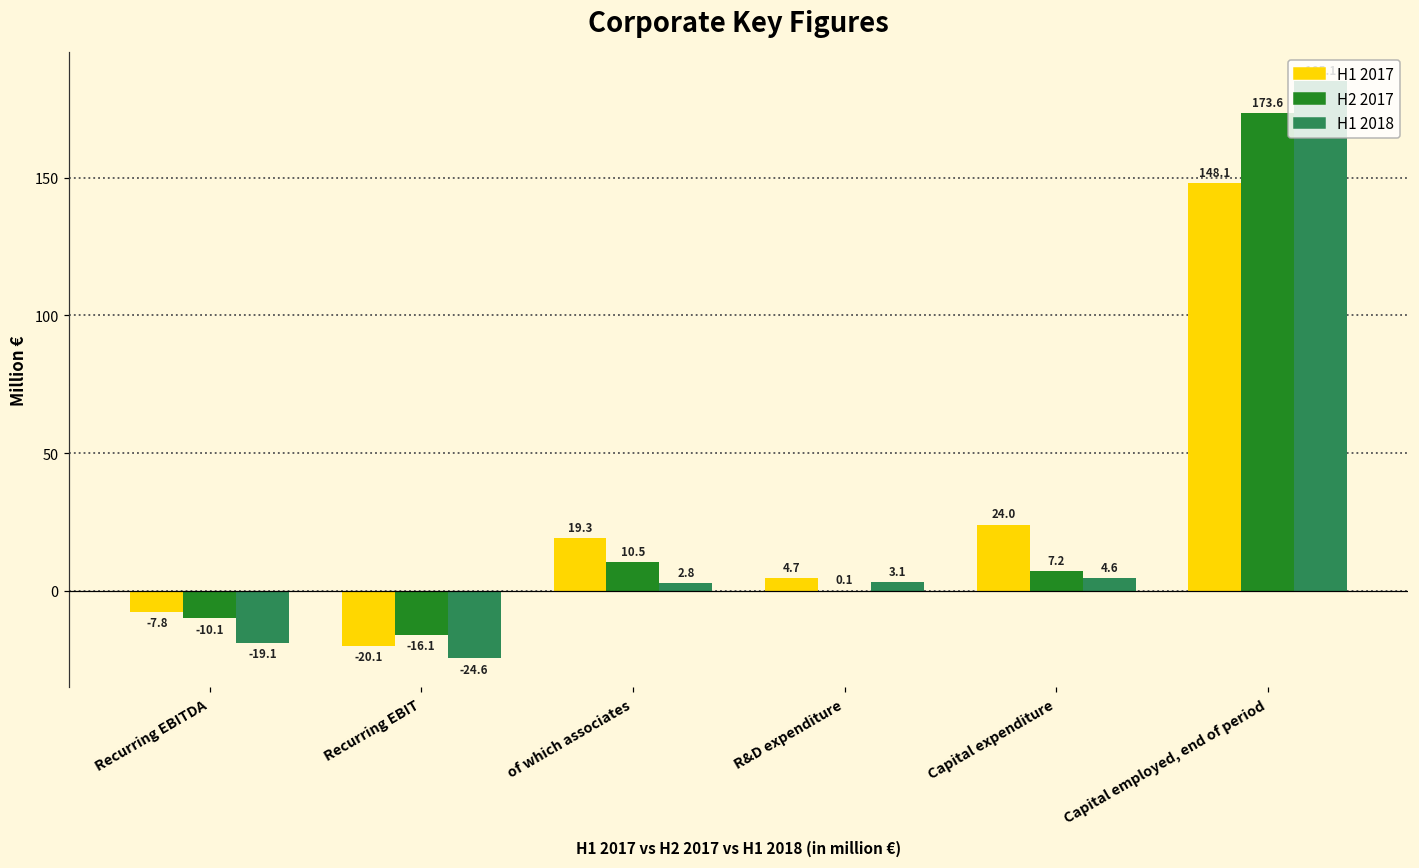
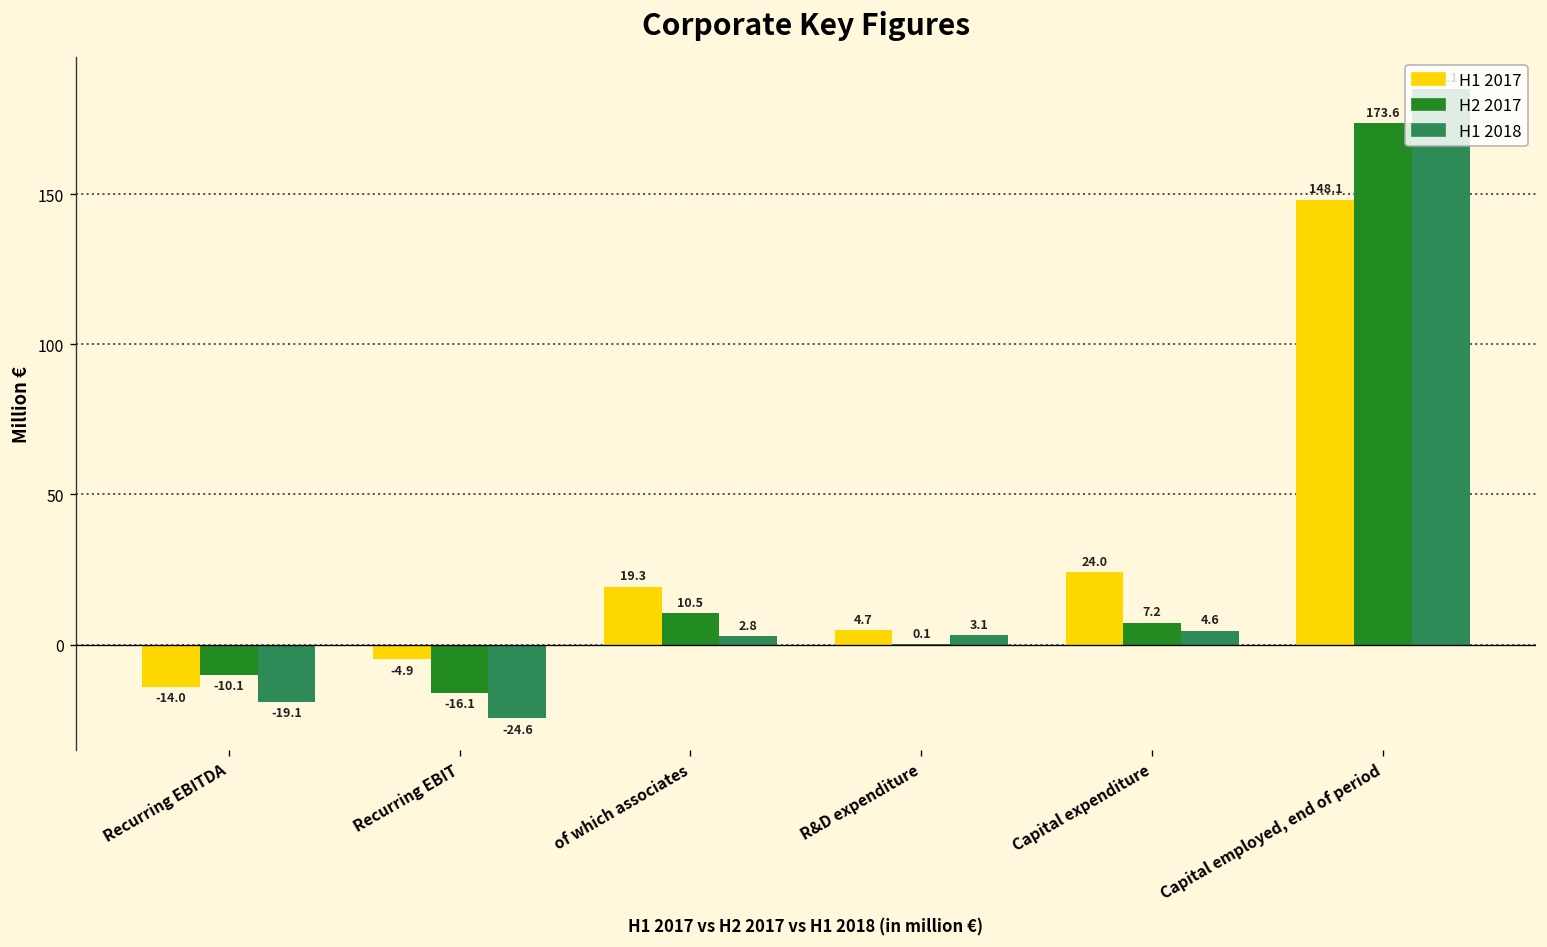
H1 2017, Recurring EBITDA: -7.8 -> -14.0
H1 2017, Recurring EBIT: -20.1 -> -4.9
